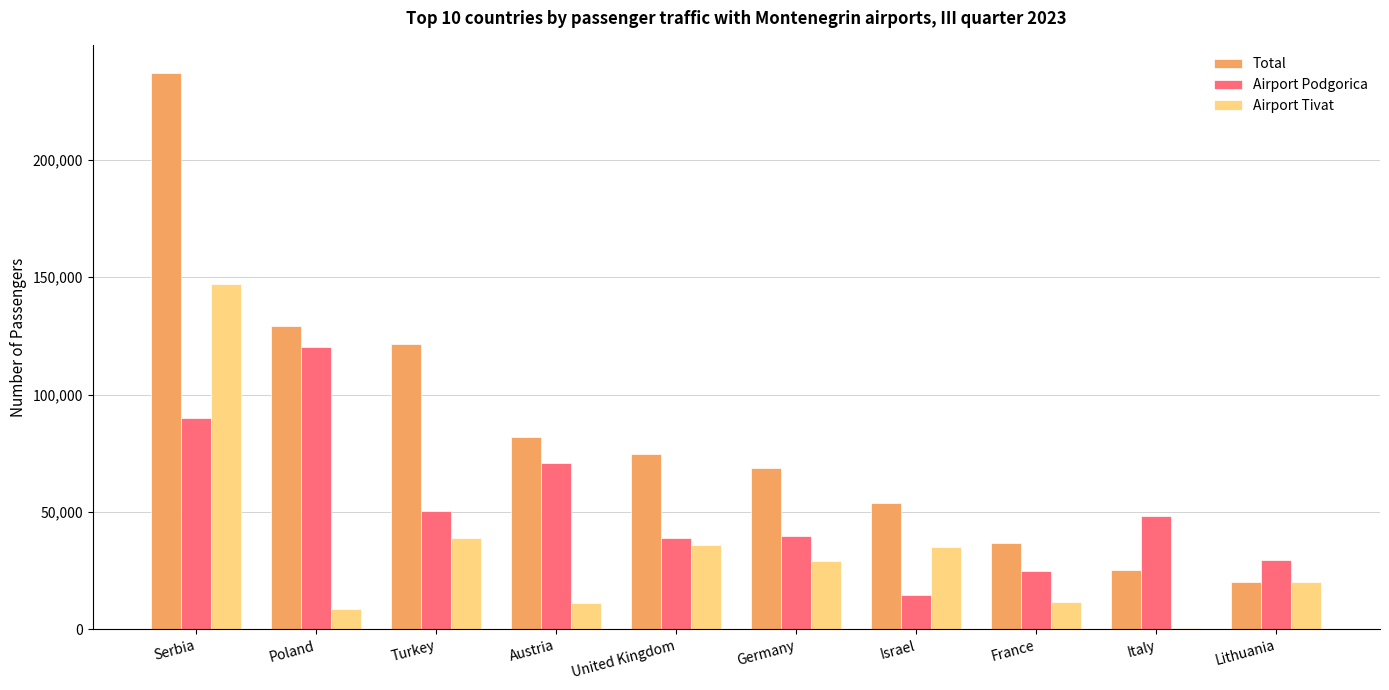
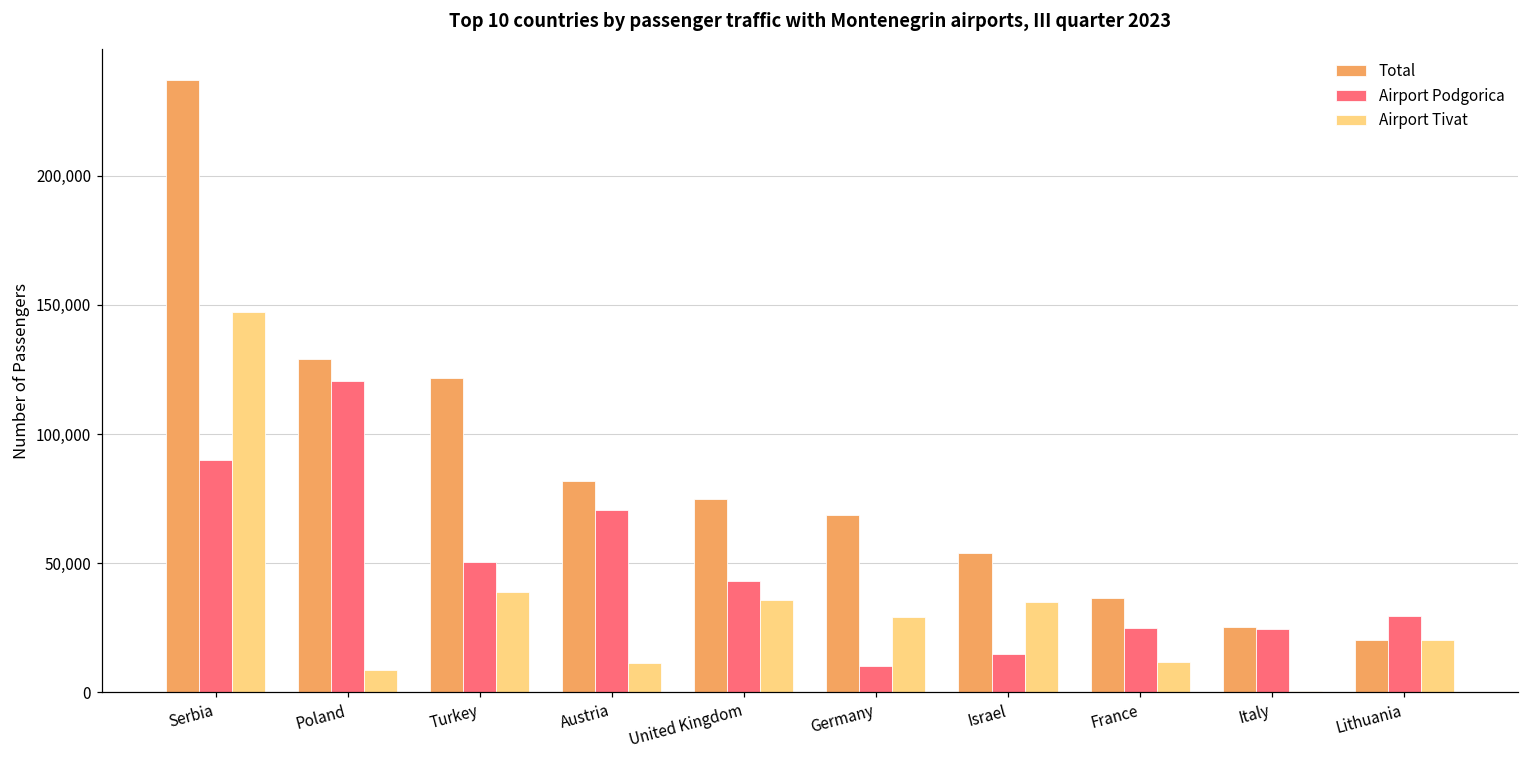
Airport Podgorica, United Kingdom: 39,000 -> 43,000
Airport Podgorica, Germany: 40,000 -> 10,000
Airport Podgorica, Italy: 48,000 -> 25,000
